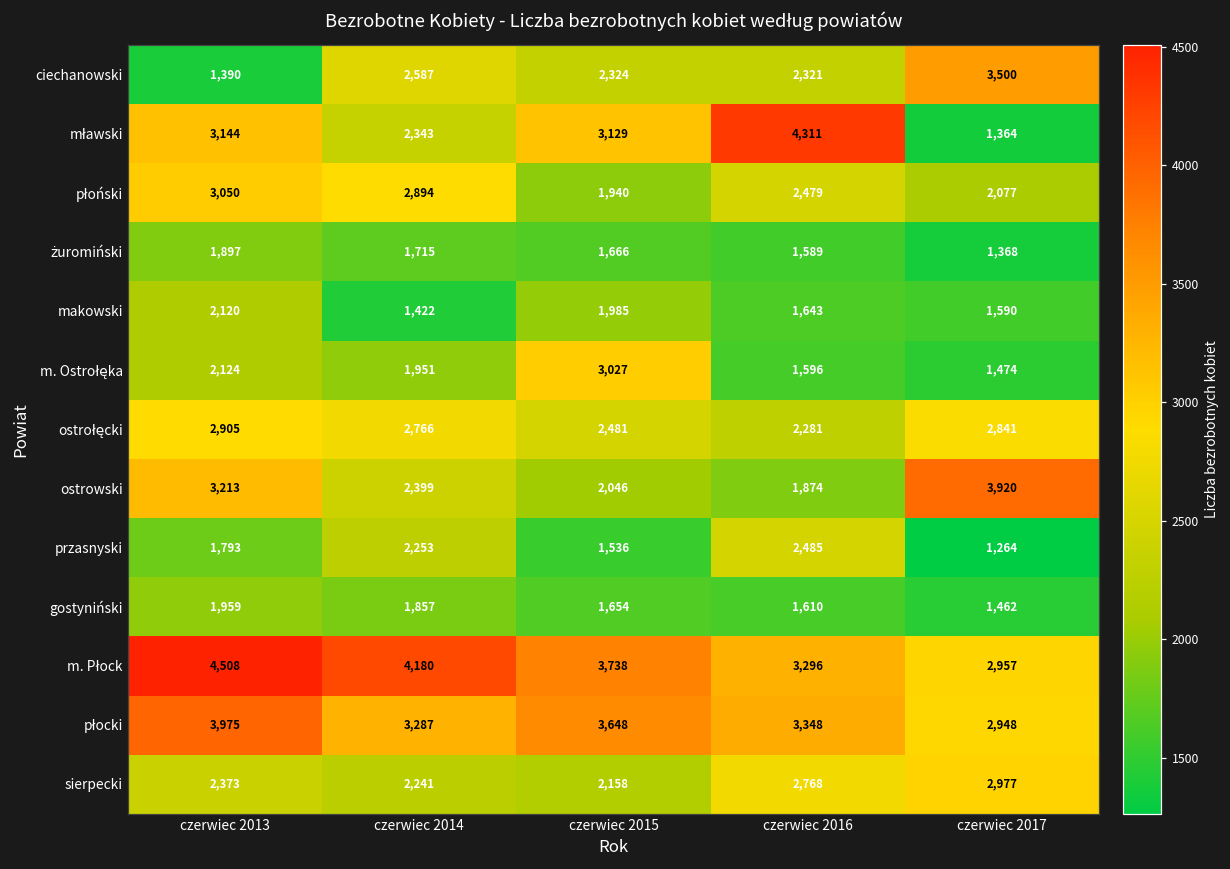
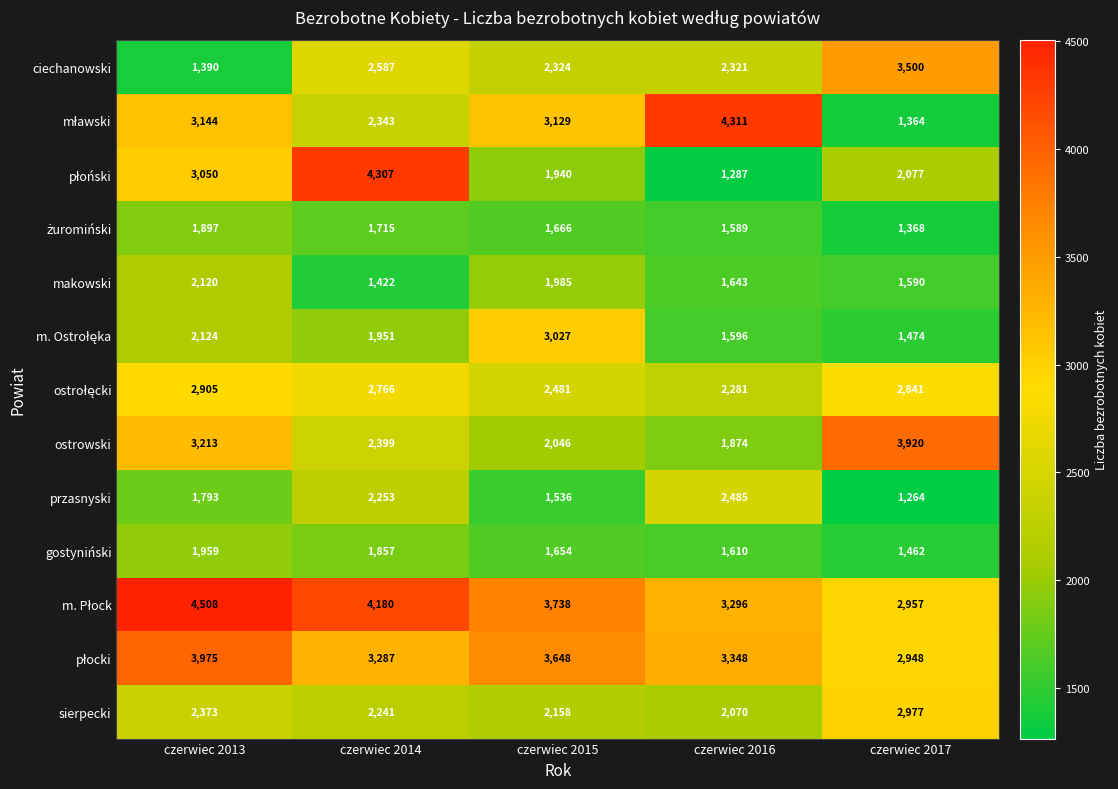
płoński, czerwiec 2014: 2,894 -> 4,307
płoński, czerwiec 2016: 2,479 -> 1,287
sierpecki, czerwiec 2016: 2,768 -> 2,070
